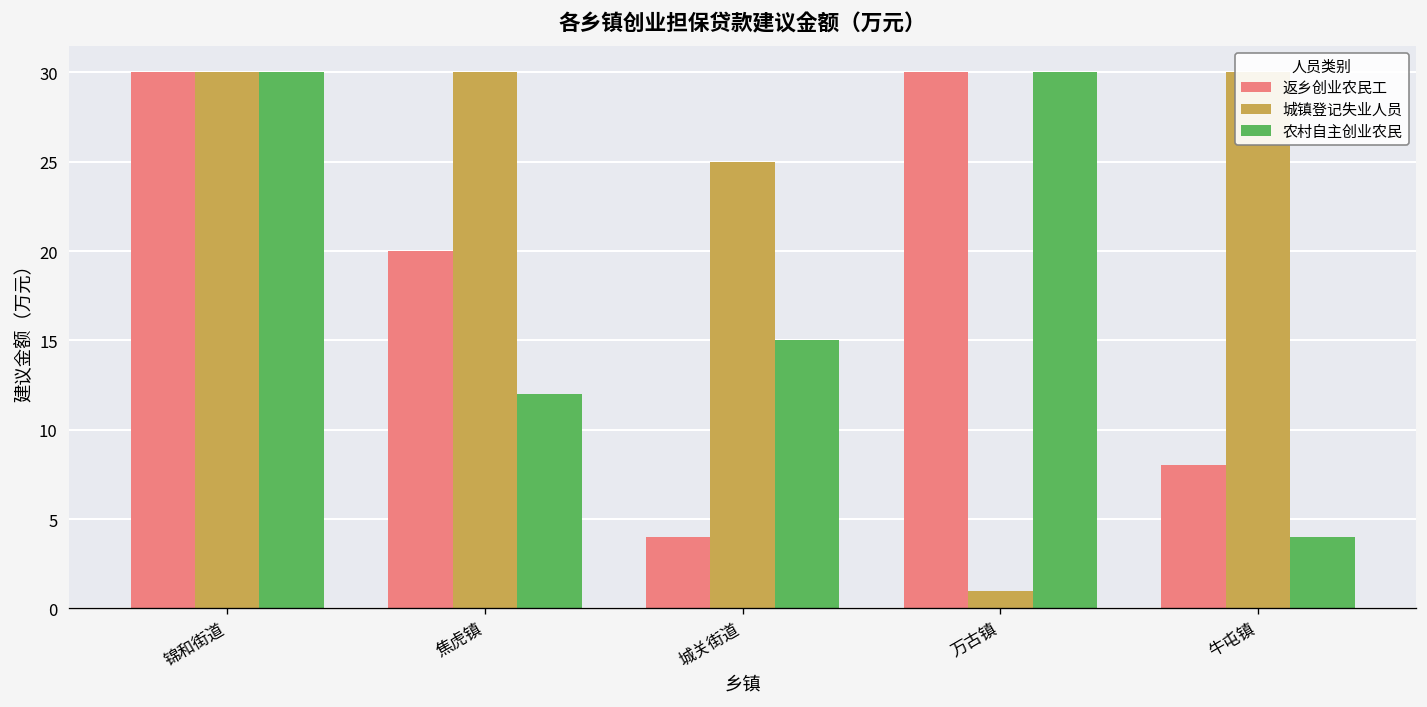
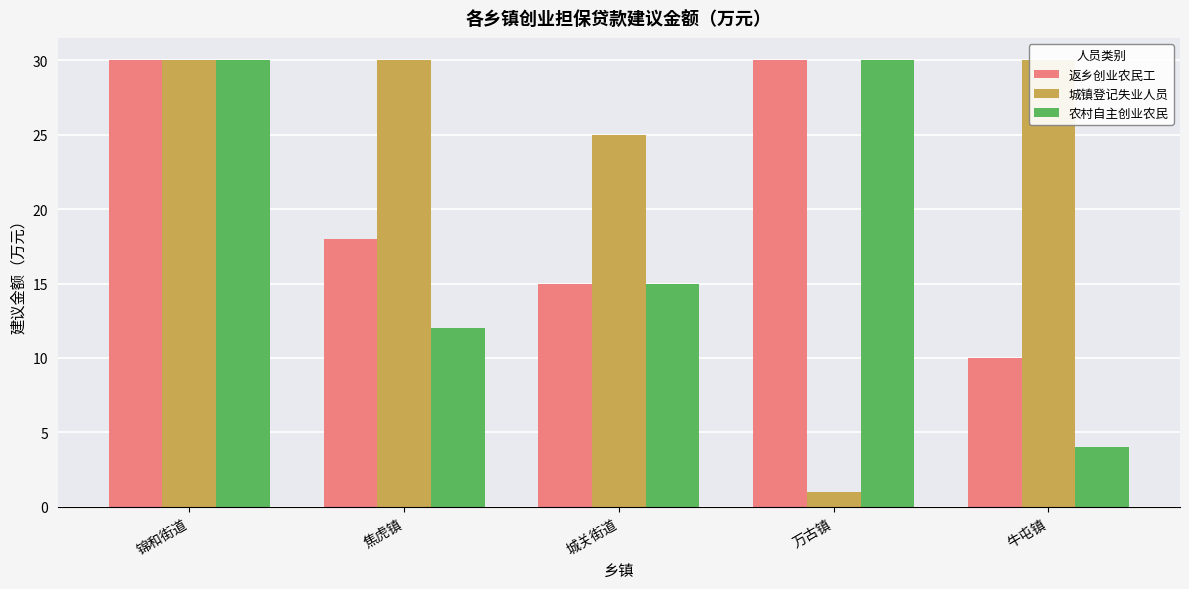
返乡创业农民工, 焦虎镇: 20 -> 18
返乡创业农民工, 城关街道: 4 -> 15
返乡创业农民工, 牛屯镇: 8 -> 10
